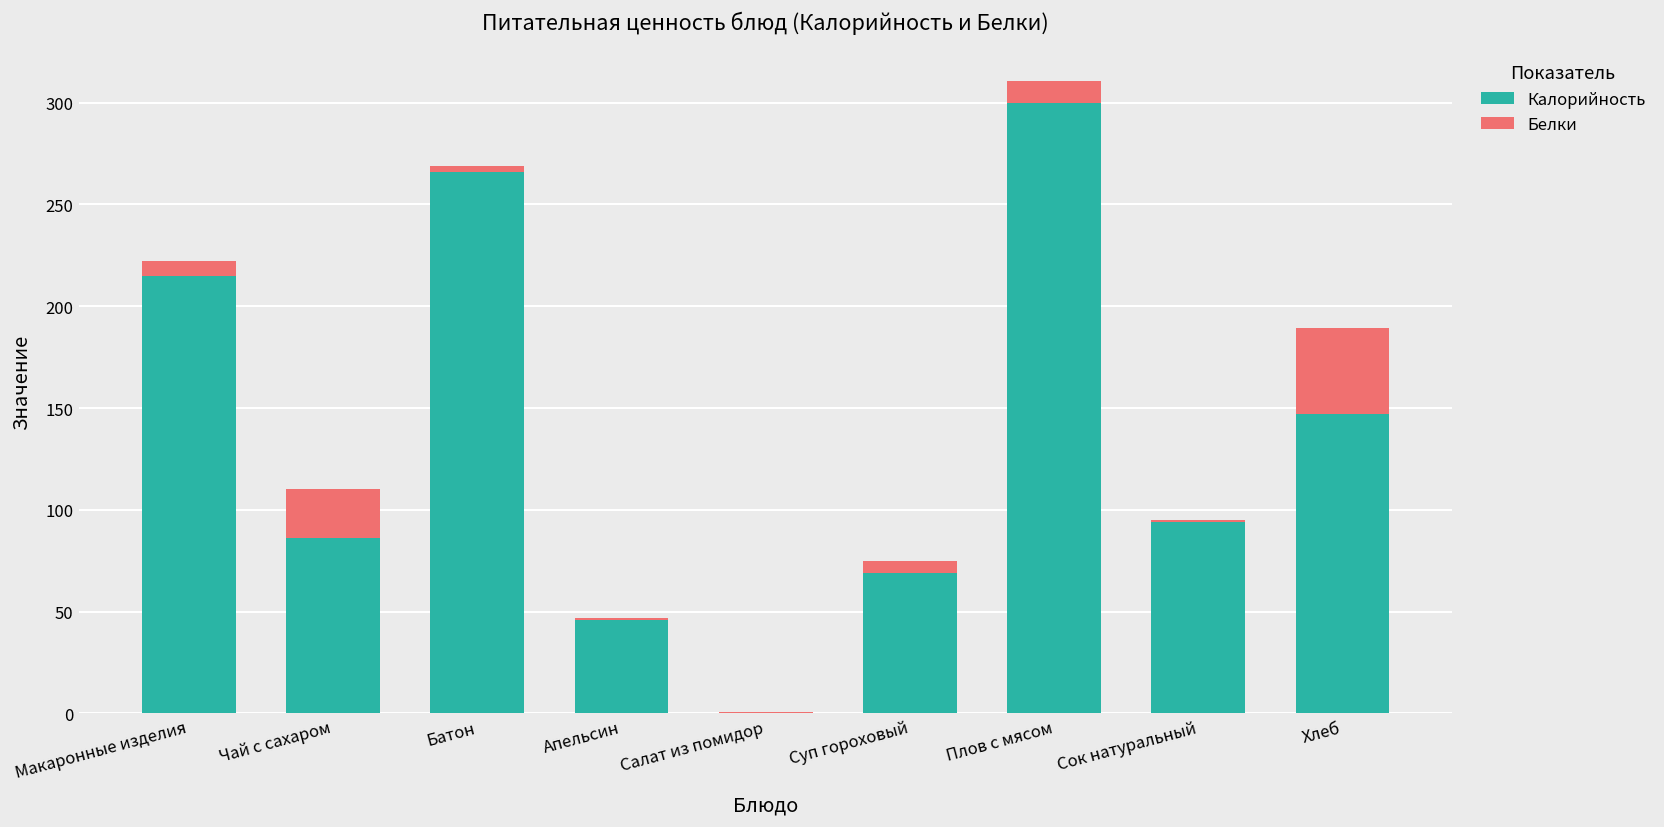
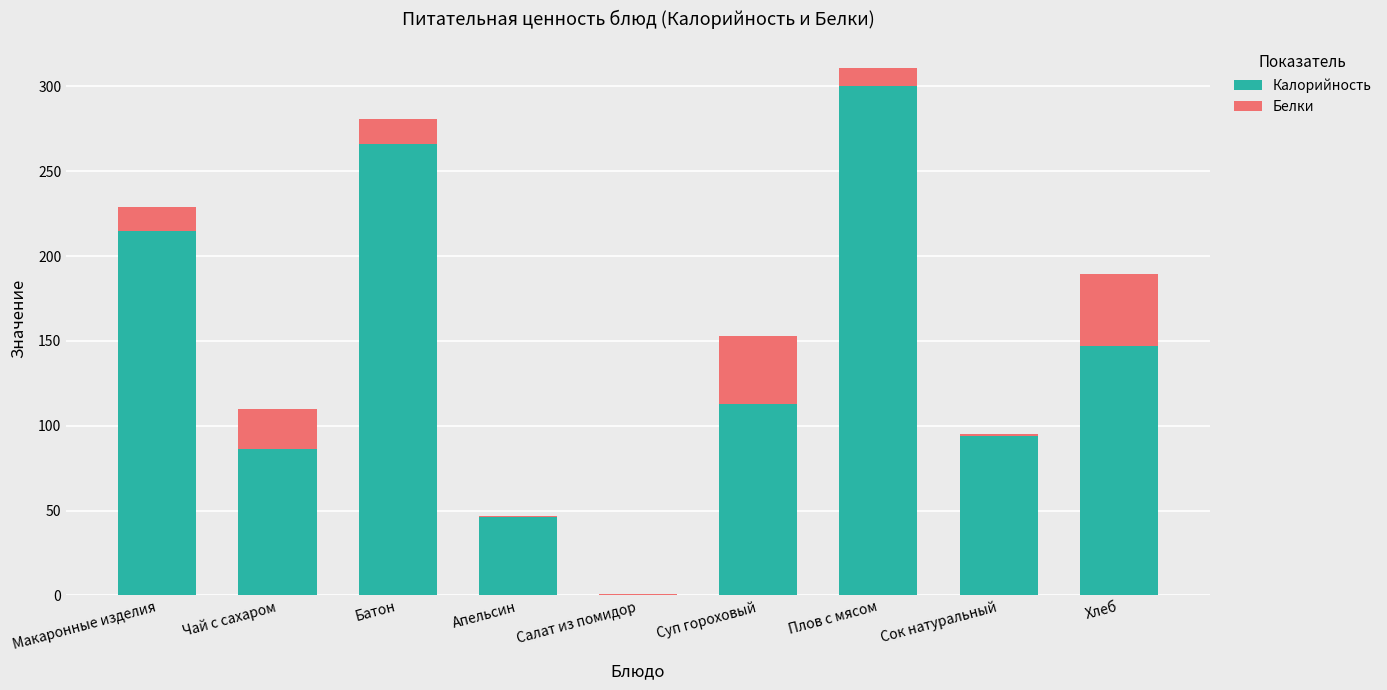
Белки, Макаронные изделия: 7 -> 14
Белки, Батон: 3 -> 15
Калорийность, Суп гороховый: 69 -> 113
Белки, Суп гороховый: 6 -> 40
